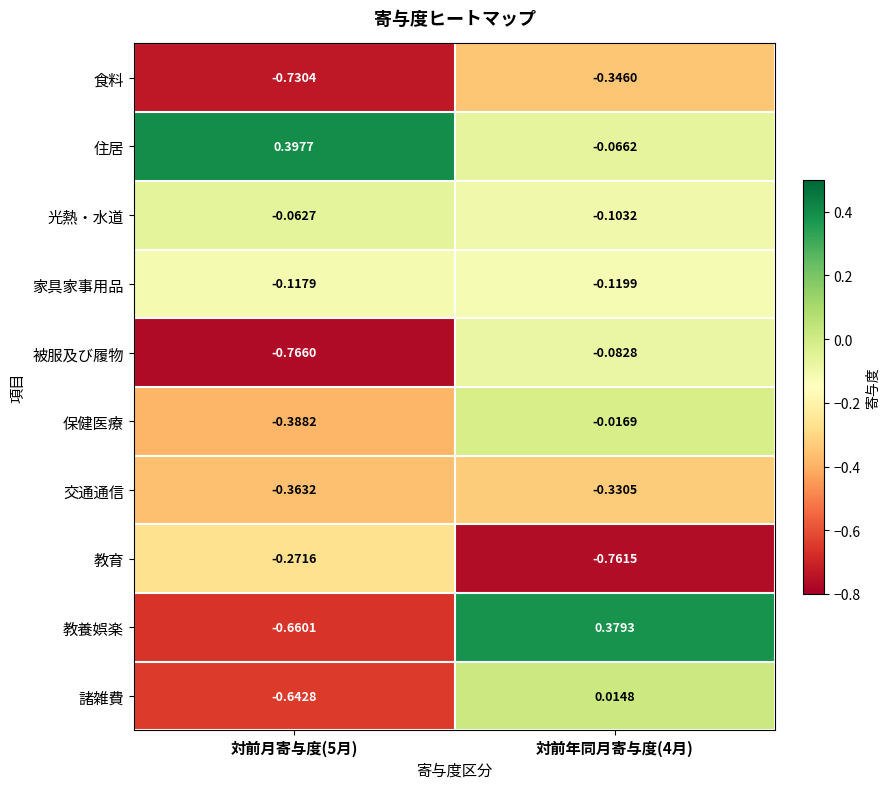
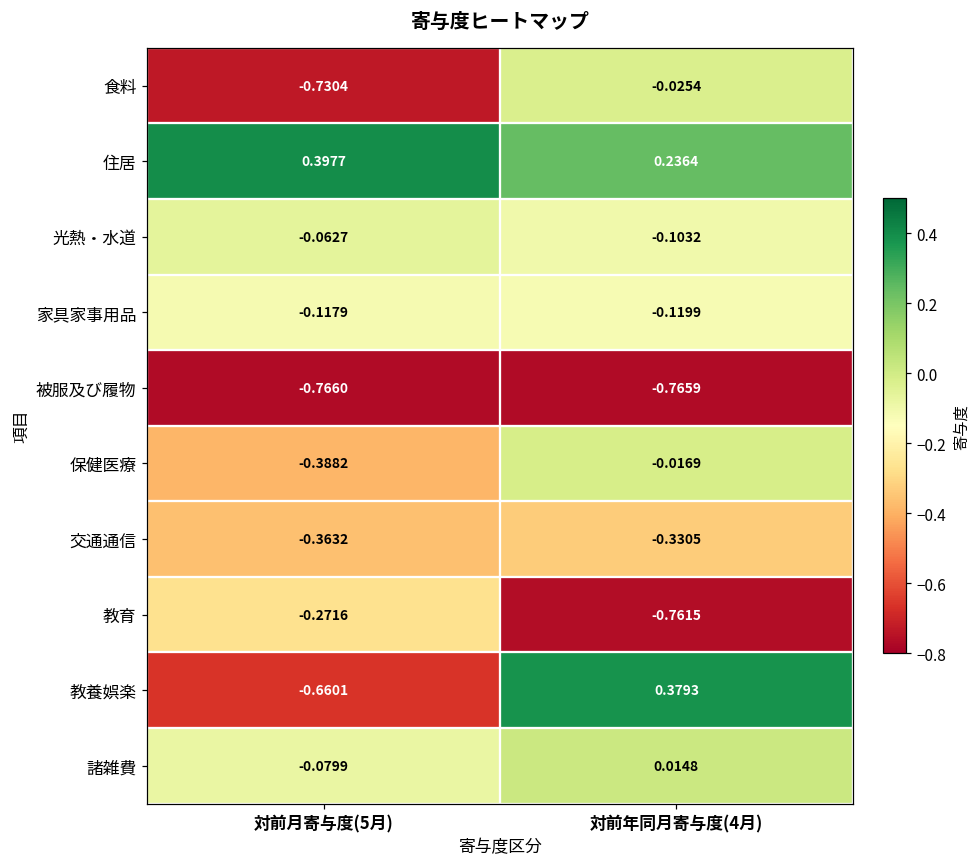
食料, 対前年同月寄与度(4月): -0.3460 -> -0.0254
住居, 対前年同月寄与度(4月): -0.0662 -> 0.2364
被服及び履物, 対前年同月寄与度(4月): -0.0828 -> -0.7659
諸雑費, 対前月寄与度(5月): -0.6428 -> -0.0799
